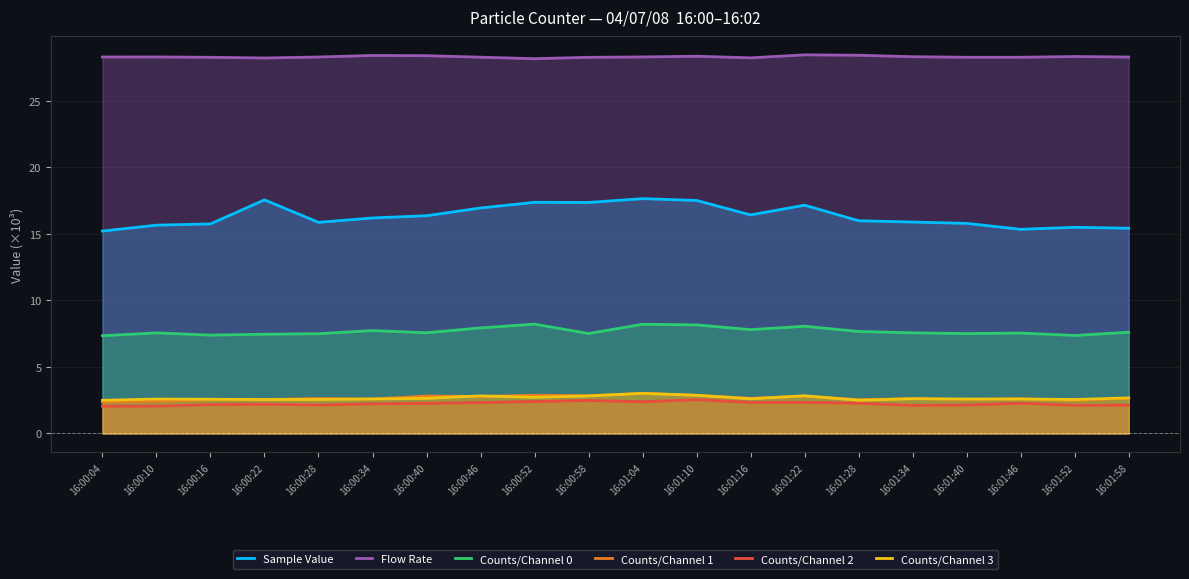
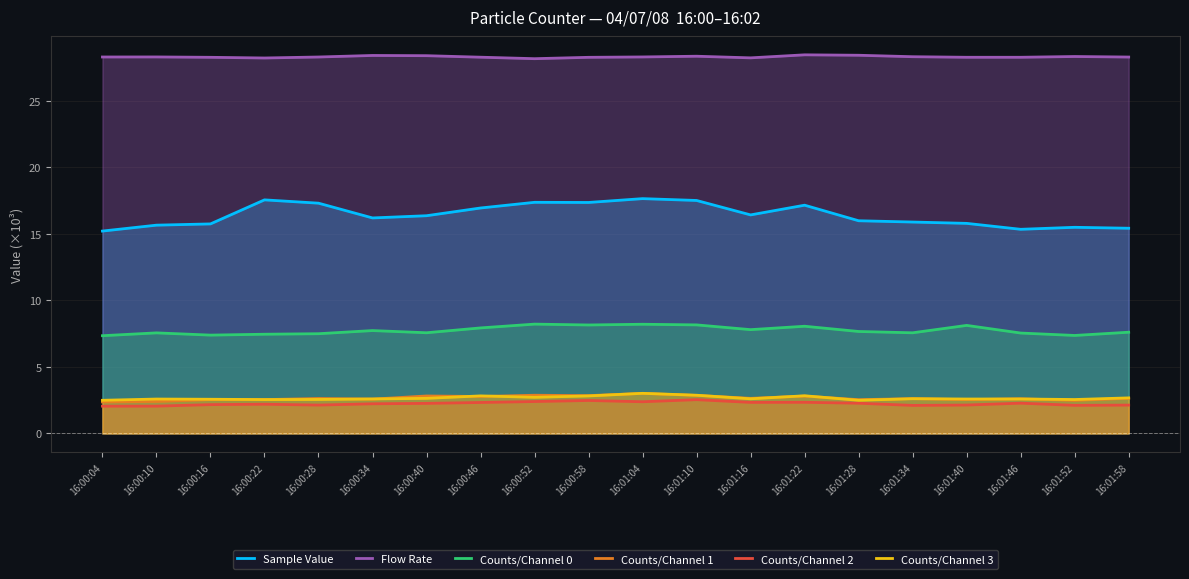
Sample Value, 16:00:28: 15.9 -> 17.3
Counts/Channel 0, 16:00:58: 7.5 -> 8.2
Counts/Channel 0, 16:01:40: 7.5 -> 8.1
